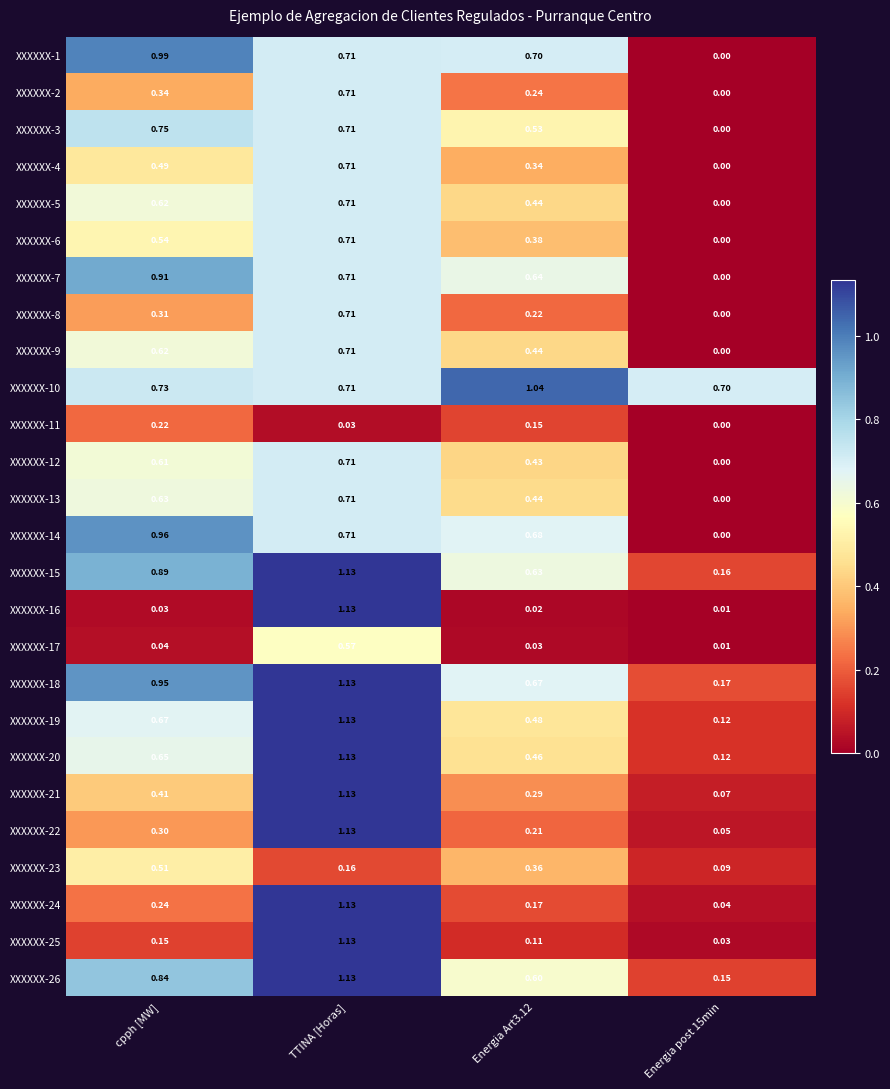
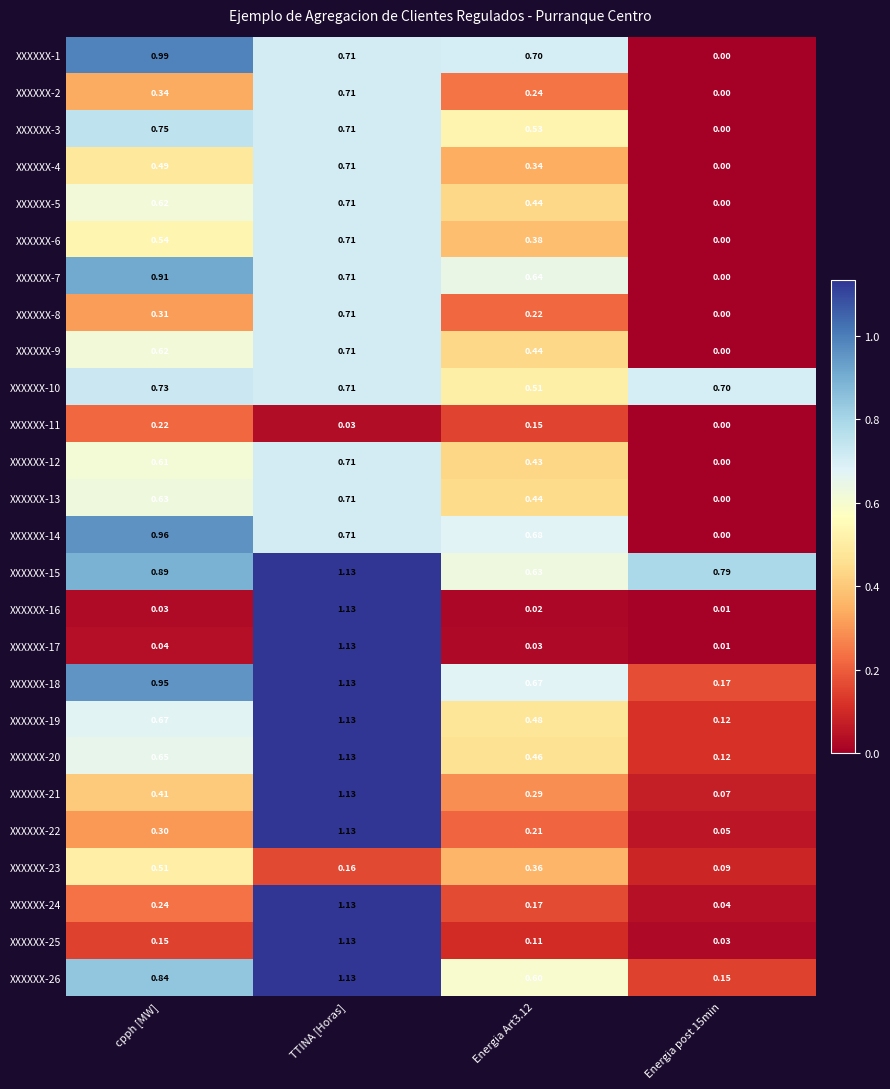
XXXXXX-10, Energia Art3.12: 1.04 -> 0.51
XXXXXX-15, Energia post 15min: 0.16 -> 0.79
XXXXXX-17, TTINA [Horas]: 0.57 -> 1.13
